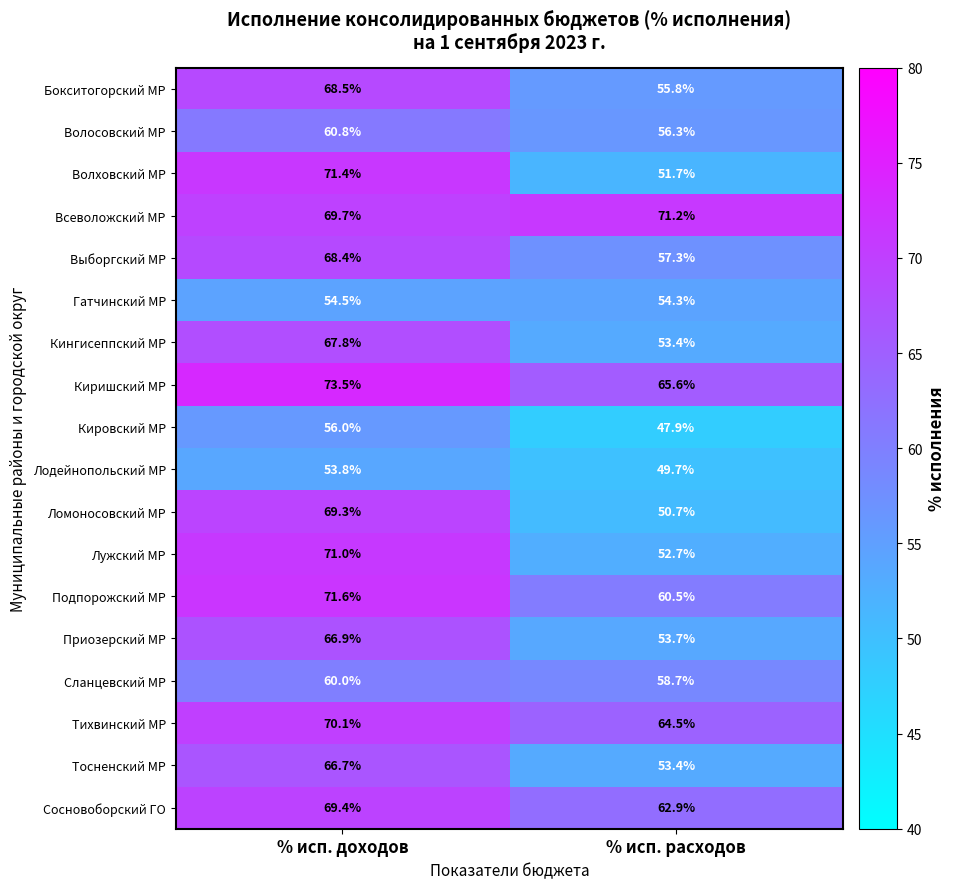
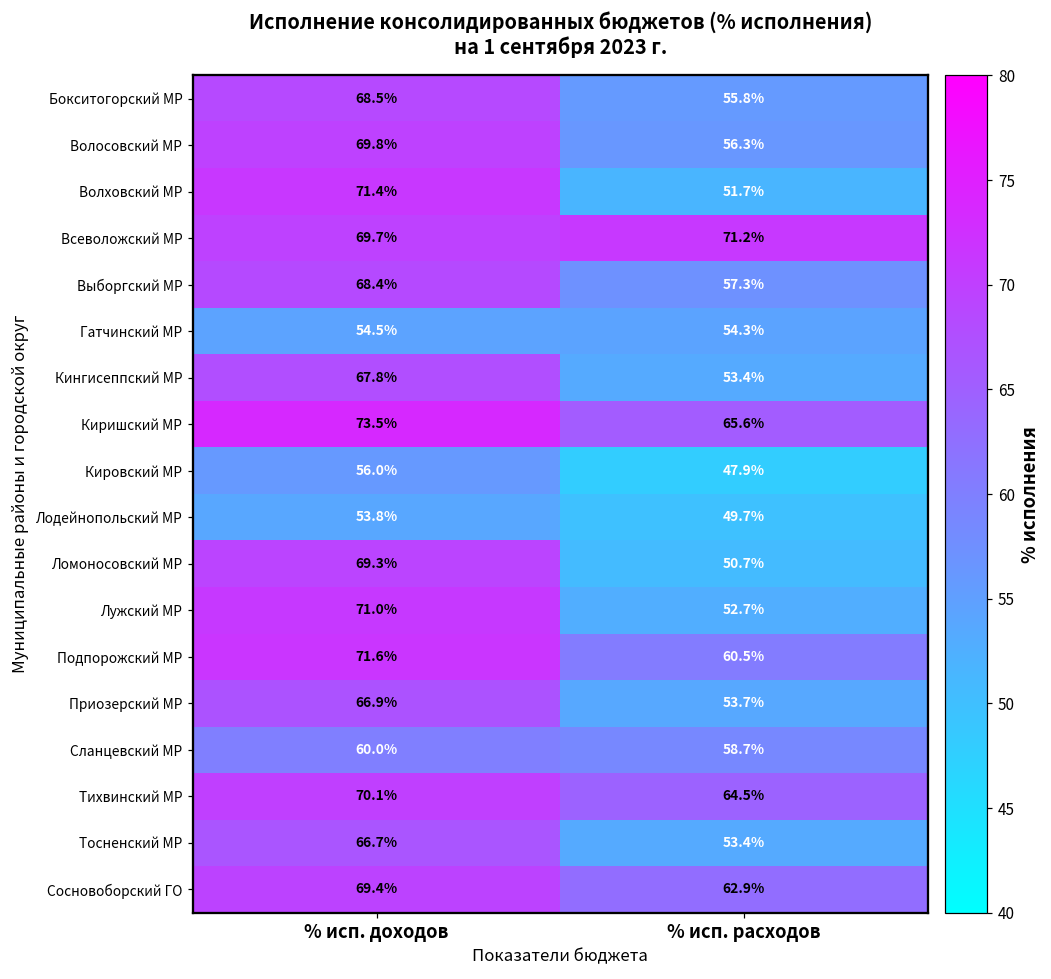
Волосовский МР, % исп. доходов: 60.8% -> 69.8%
